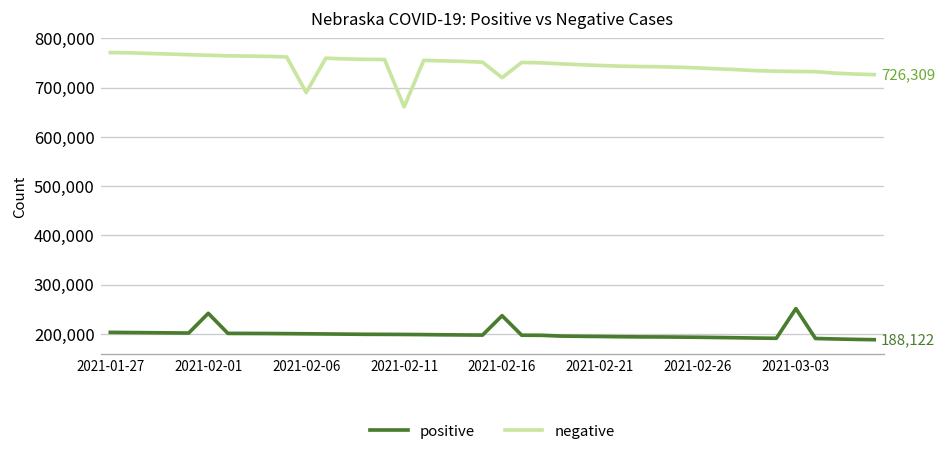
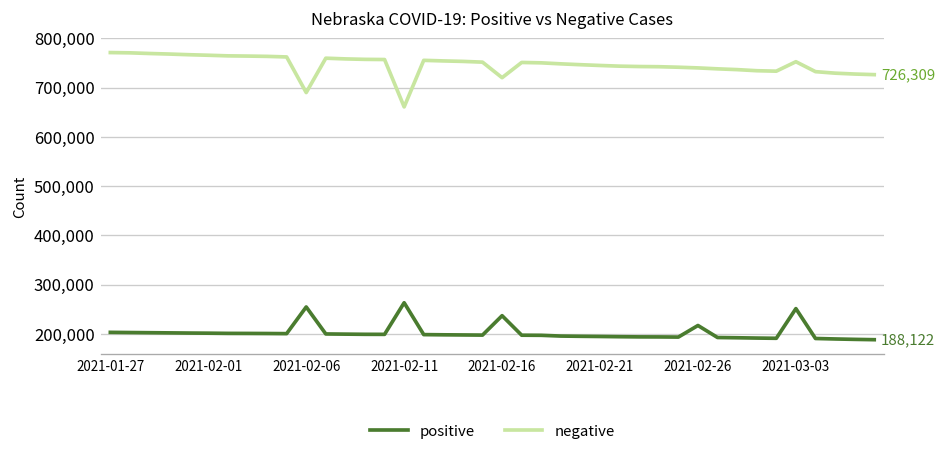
positive, 2021-02-01: 240,000 -> 200,000
positive, 2021-02-06: 200,000 -> 250,000
positive, 2021-02-11: 200,000 -> 260,000
positive, 2021-02-26: 190,000 -> 220,000
negative, 2021-03-03: 730,000 -> 750,000
